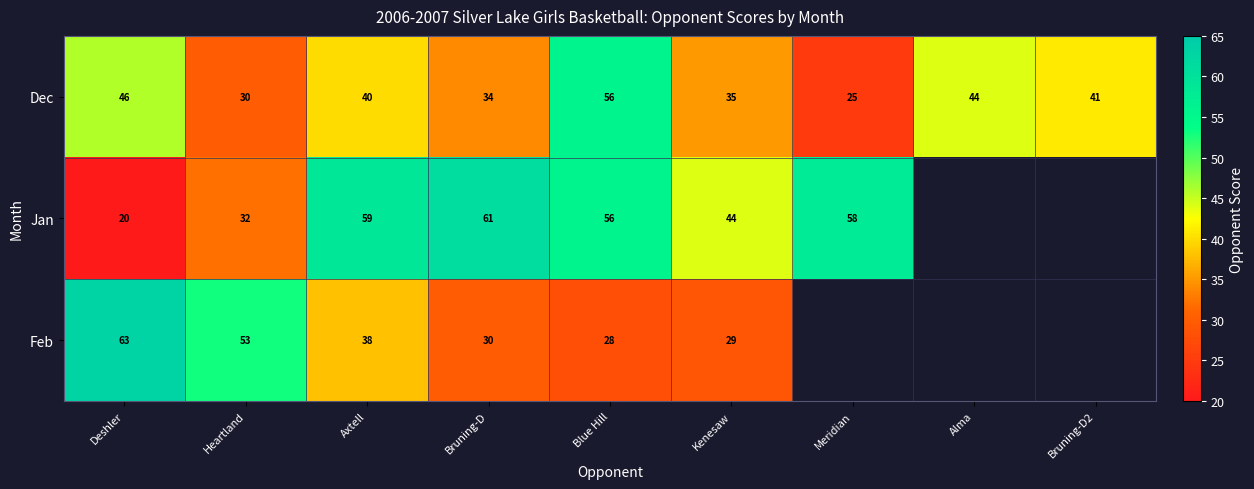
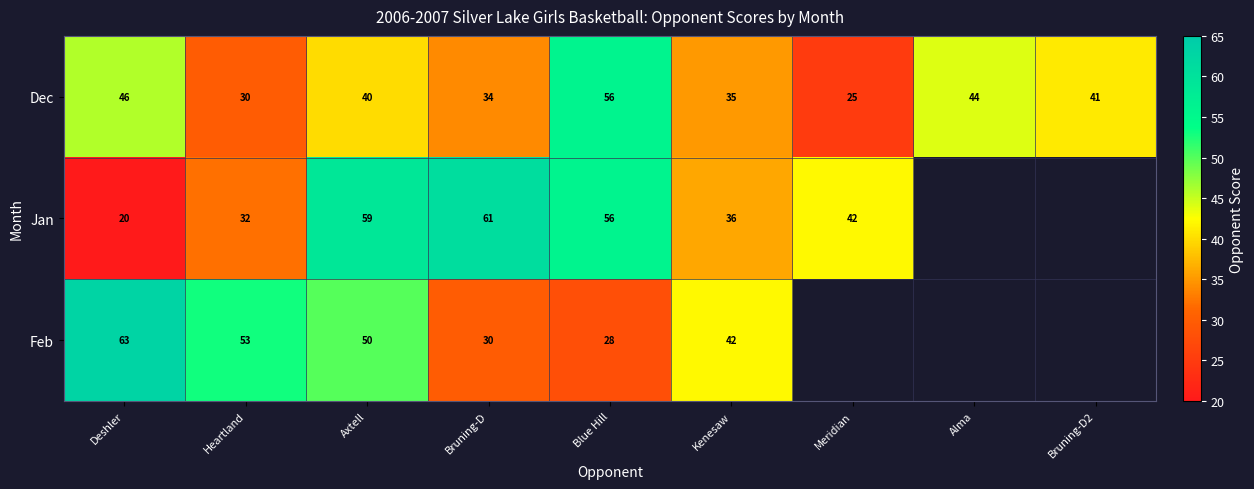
Jan, Kenesaw: 44 -> 36
Jan, Meridian: 58 -> 42
Feb, Axtell: 38 -> 50
Feb, Kenesaw: 29 -> 42
